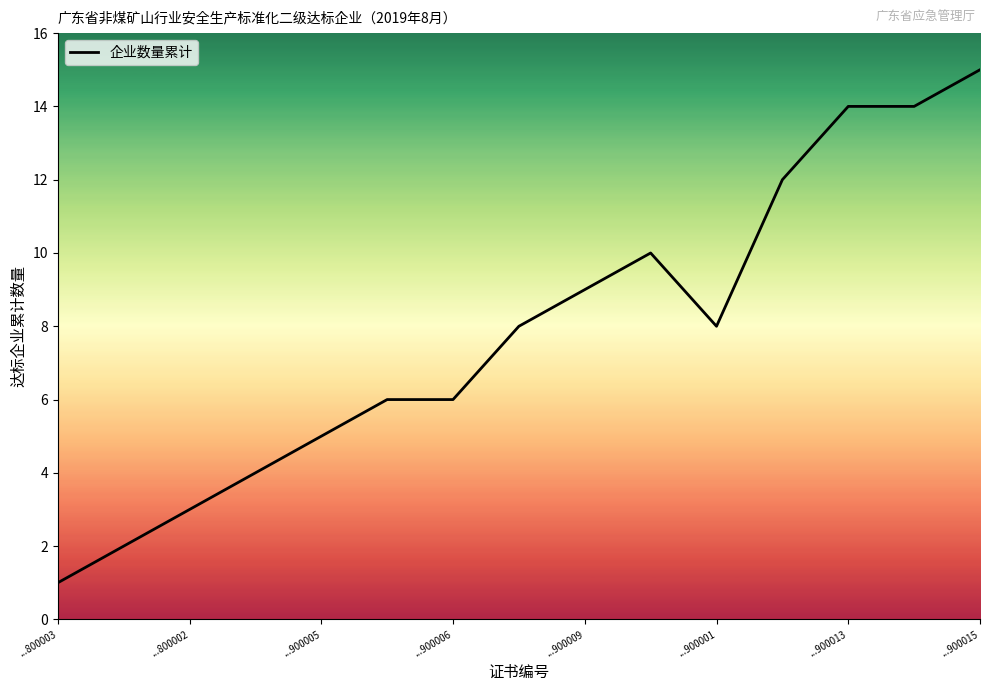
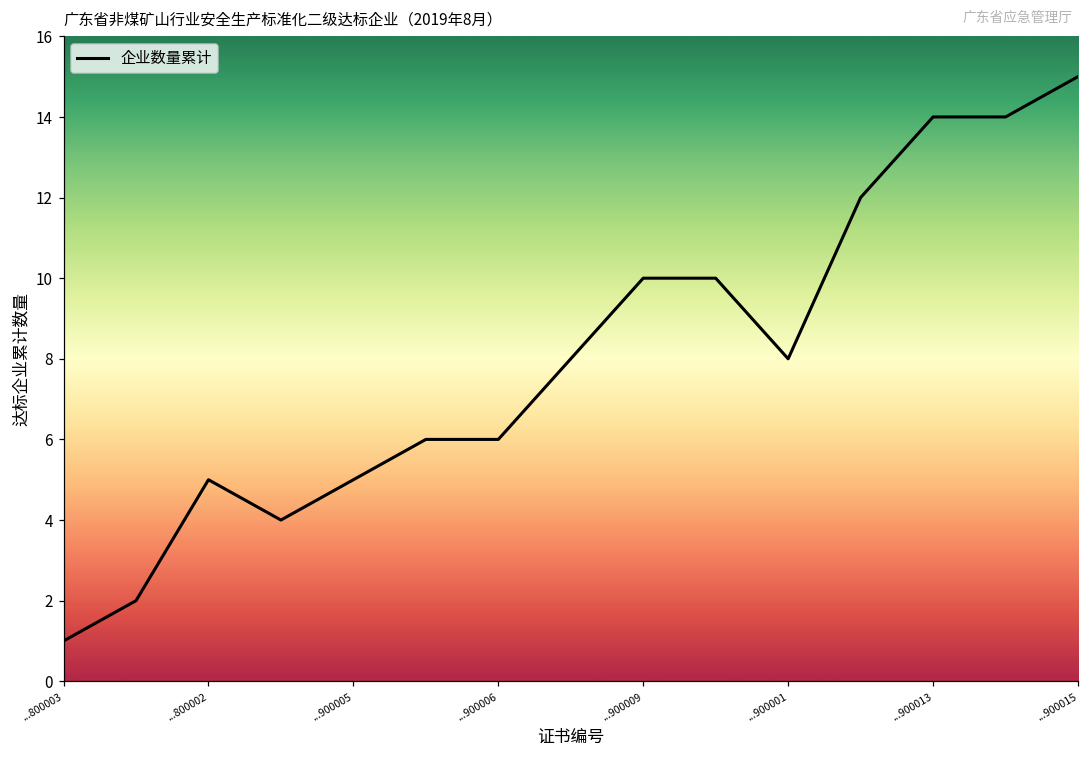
...800002: 3 -> 5
...900009: 9 -> 10
